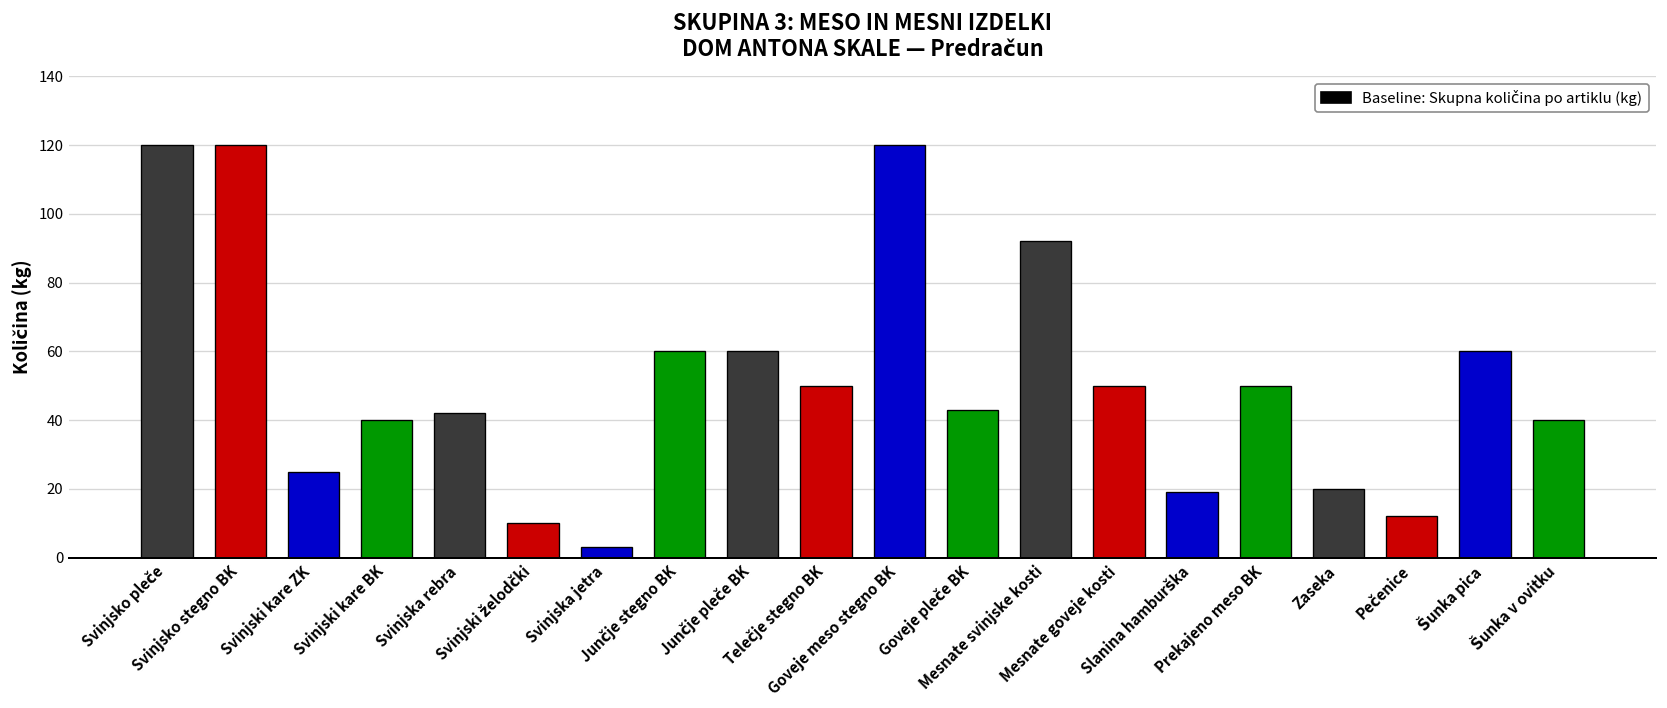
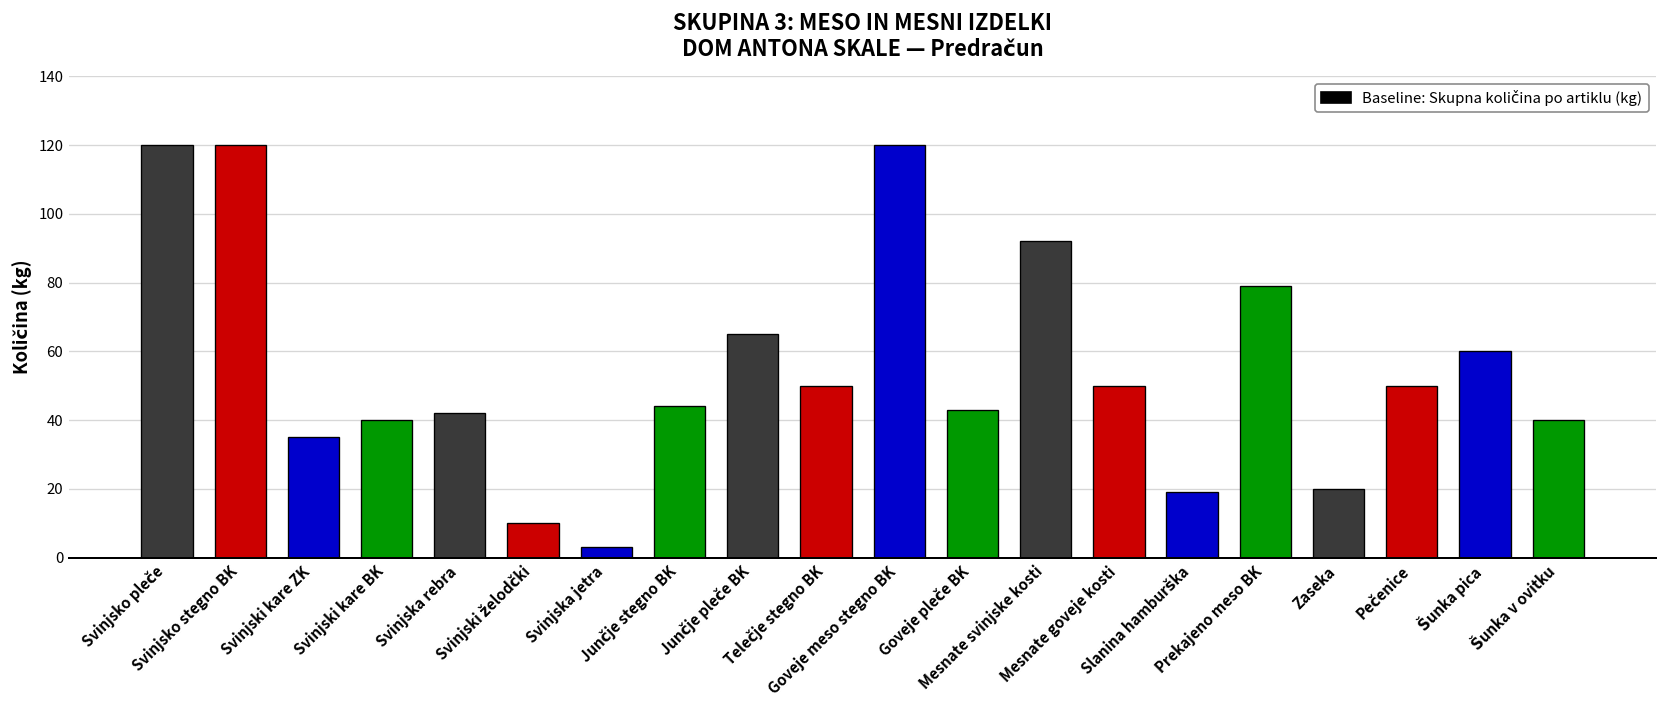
Svinjski kare ZK: 25 -> 35
Junčje stegno BK: 60 -> 44
Junčje pleče BK: 60 -> 65
Prekajeno meso BK: 50 -> 79
Pečenice: 12 -> 50
